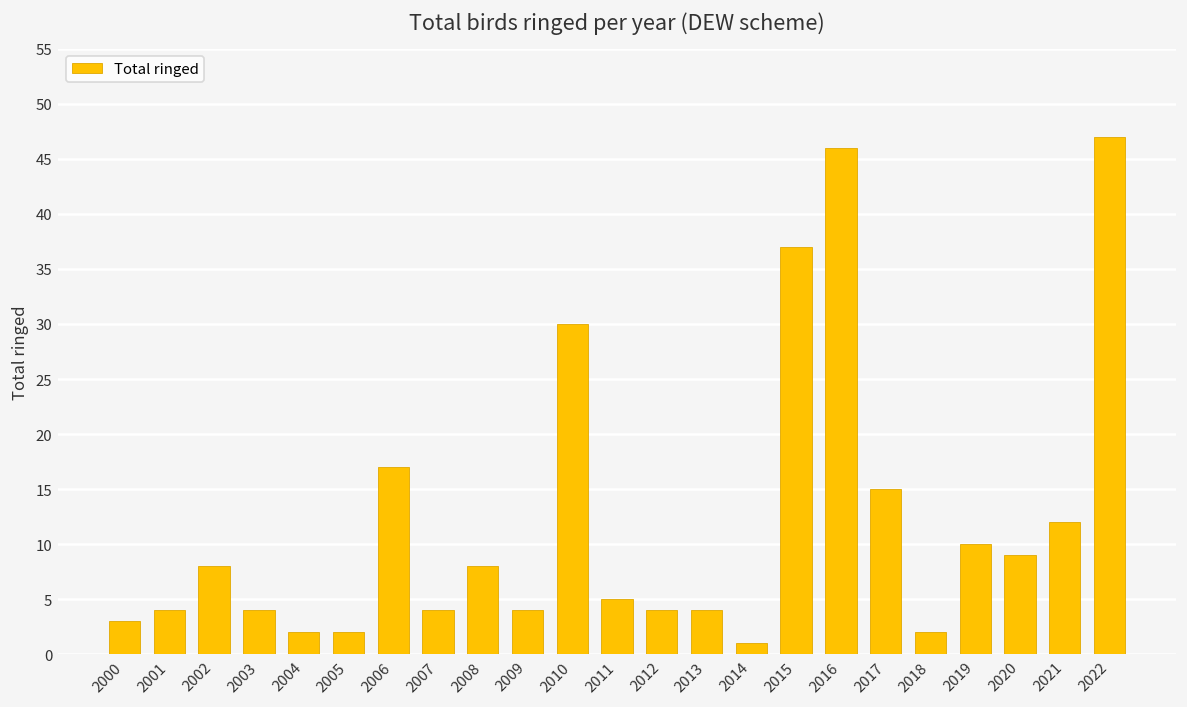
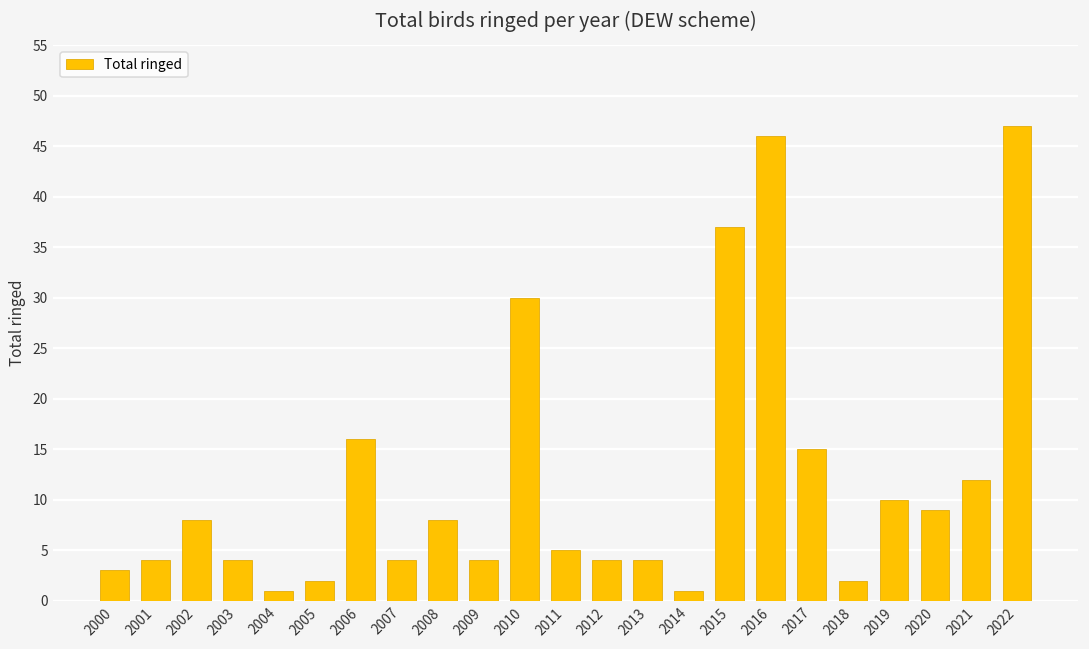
2004: 2 -> 1
2006: 17 -> 16
